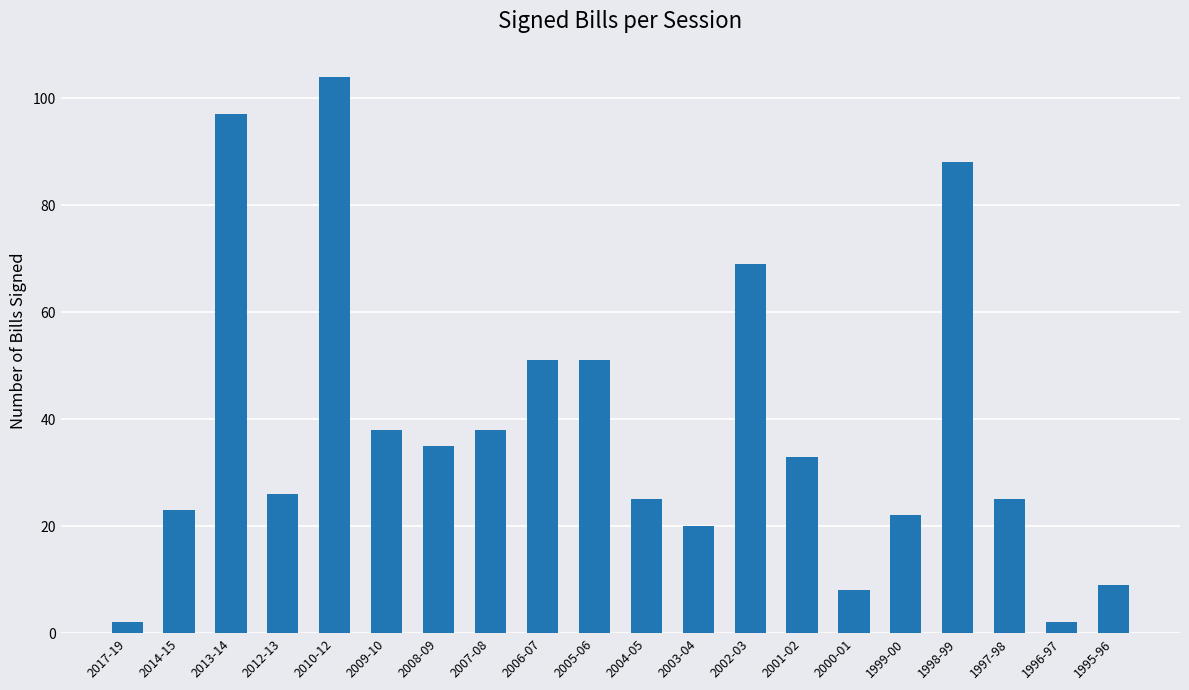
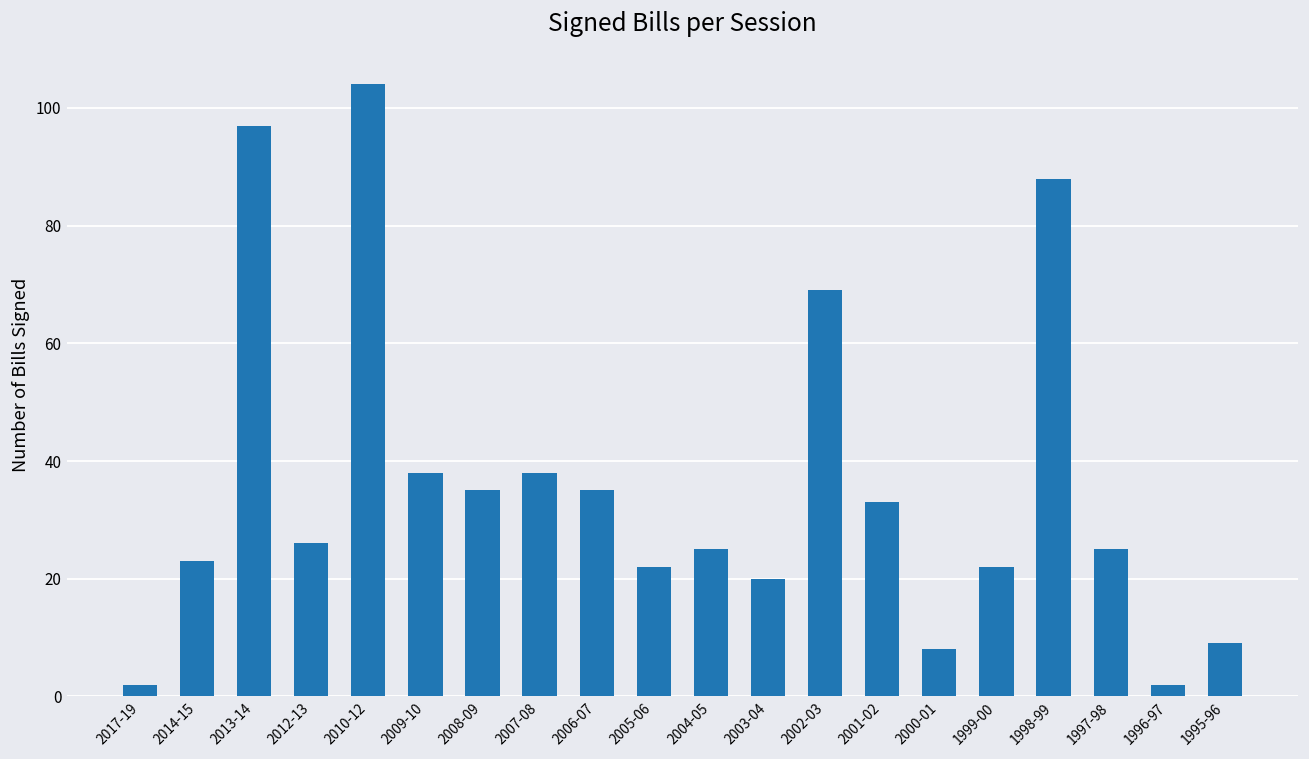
2006-07: 51 -> 35
2005-06: 51 -> 22
